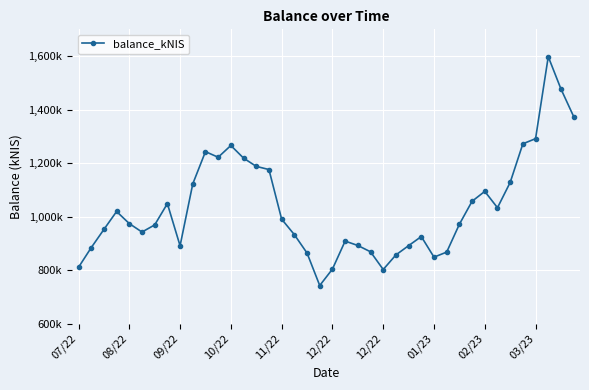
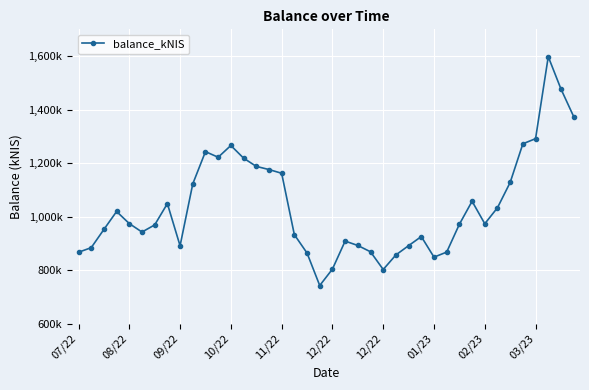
07/22: 810,000 -> 870,000
11/22: 990,000 -> 1,160,000
02/23: 1,090,000 -> 970,000
